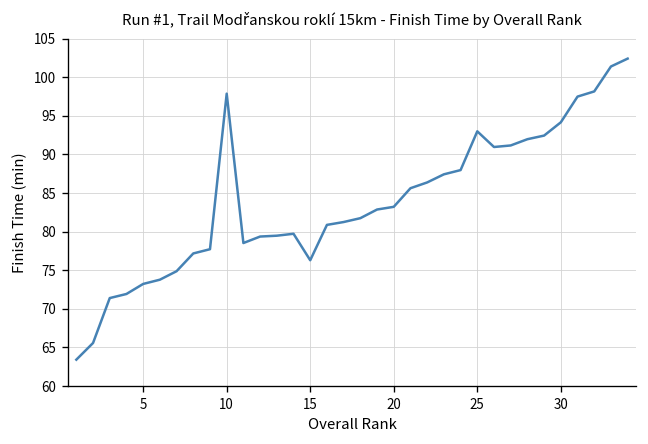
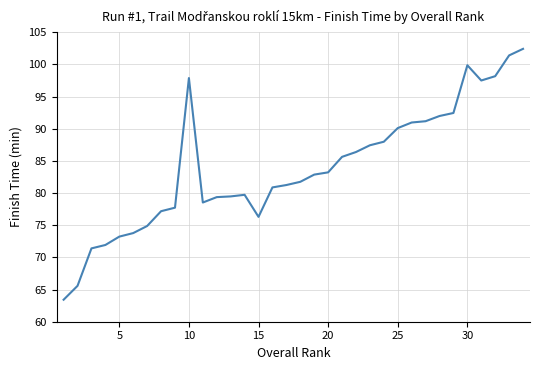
25: 93 -> 90
30: 94 -> 100
